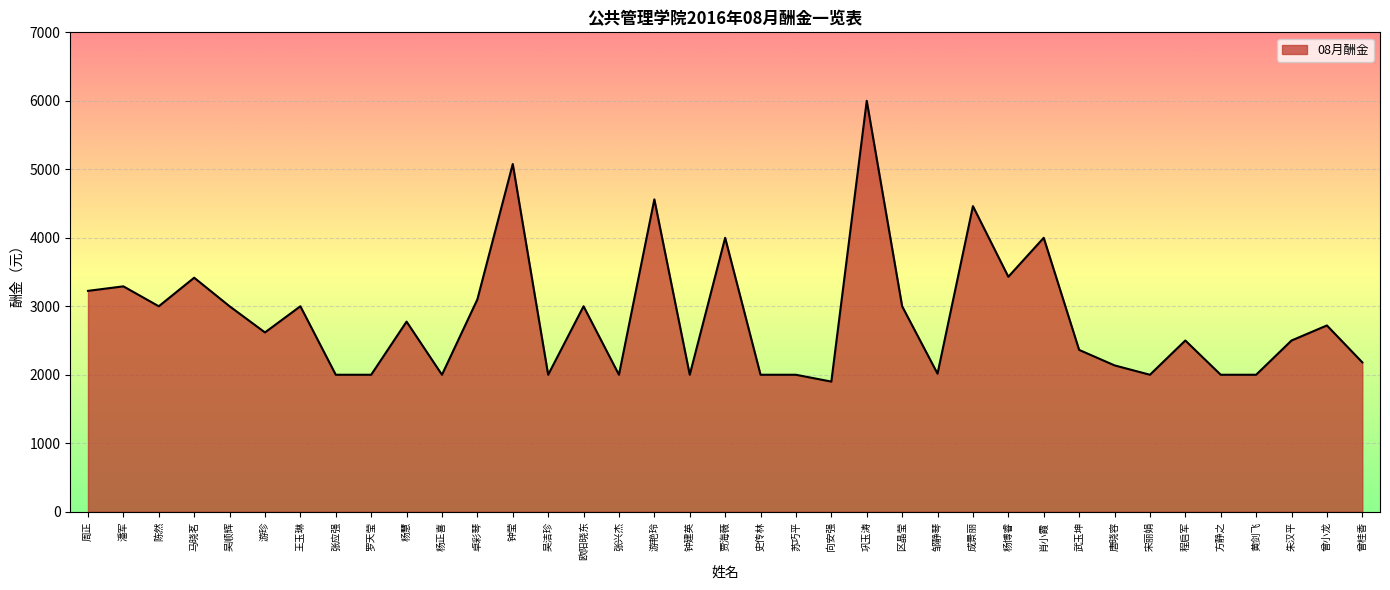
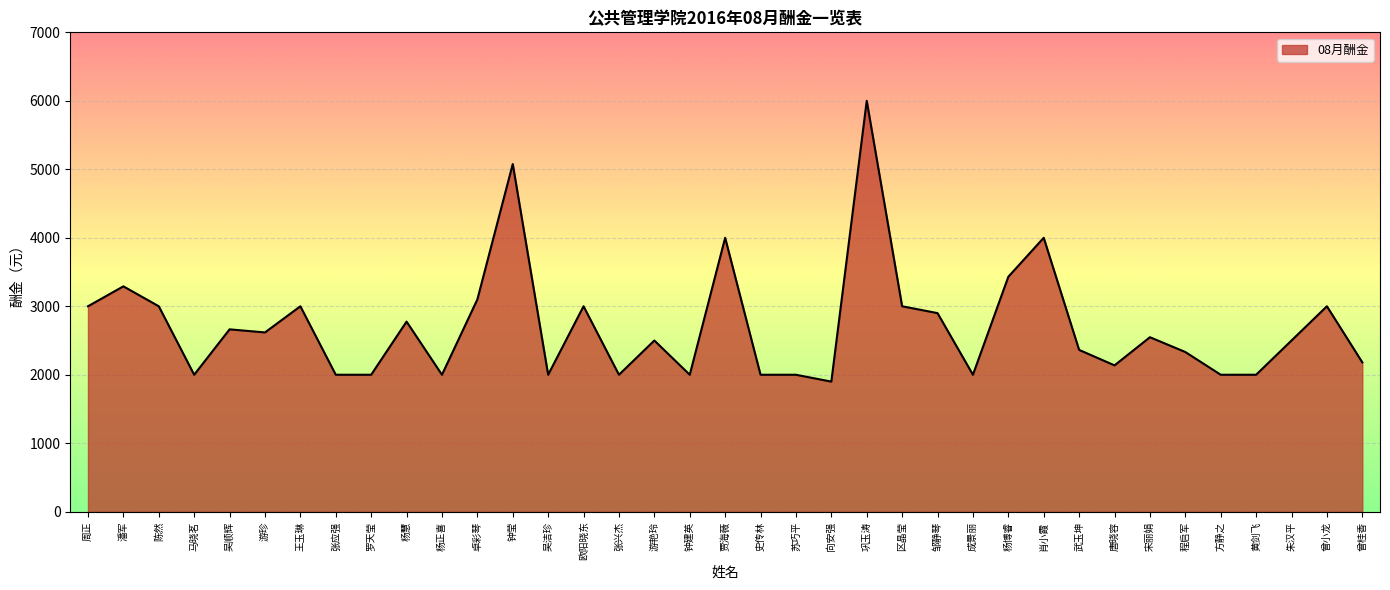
周正: 3200 -> 3000
马晓茗: 3400 -> 2000
吴顺辉: 3000 -> 2700
游艳玲: 4600 -> 2500
邹静琴: 2000 -> 2900
成景丽: 4500 -> 2000
宋丽娟: 2000 -> 2500
程启军: 2500 -> 2300
曾小龙: 2700 -> 3000
